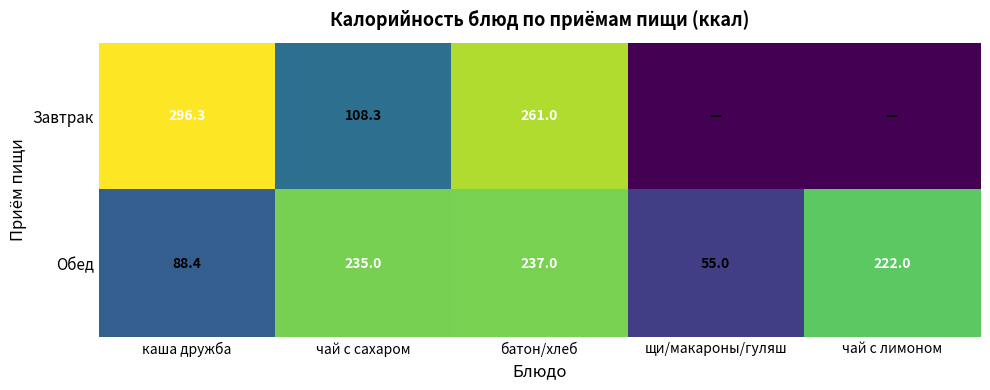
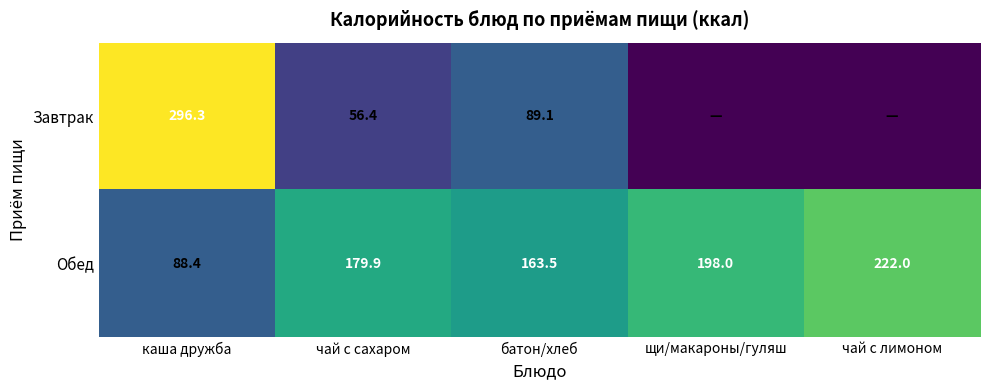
Завтрак, чай с сахаром: 108.3 -> 56.4
Завтрак, батон/хлеб: 261.0 -> 89.1
Обед, чай с сахаром: 235.0 -> 179.9
Обед, батон/хлеб: 237.0 -> 163.5
Обед, щи/макароны/гуляш: 55.0 -> 198.0
